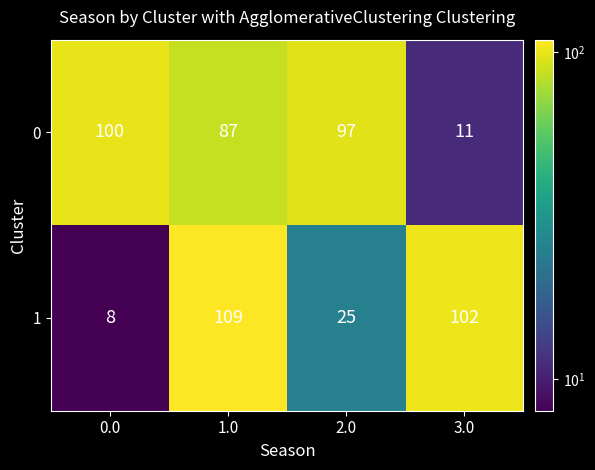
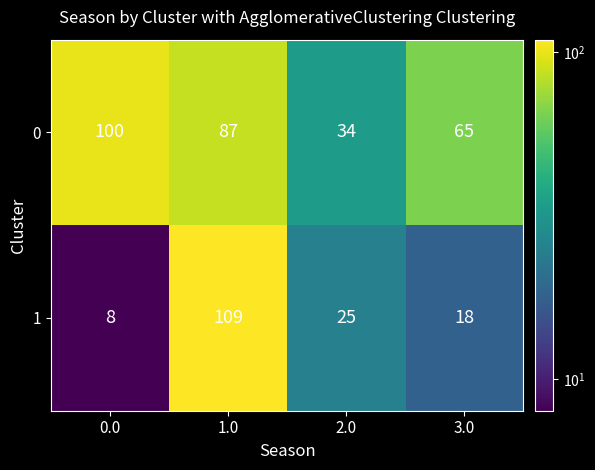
0, 2.0: 97 -> 34
0, 3.0: 11 -> 65
1, 3.0: 102 -> 18
